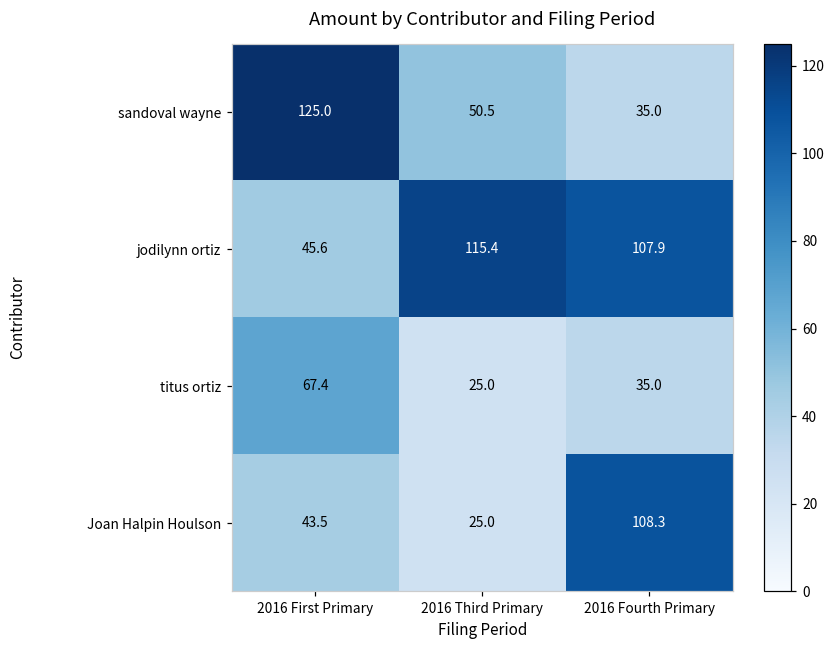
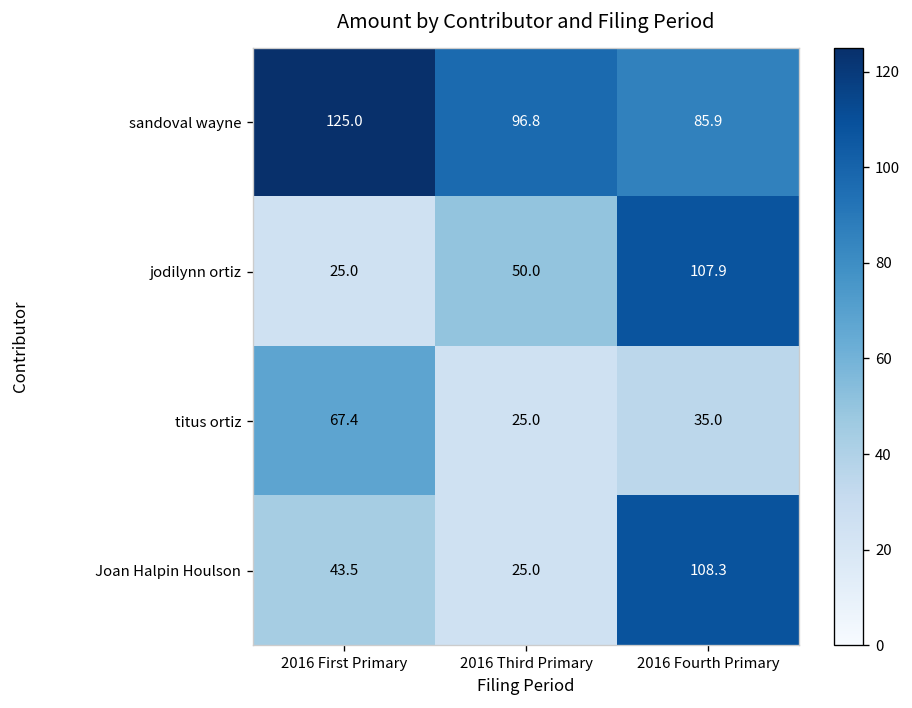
sandoval wayne, 2016 Third Primary: 50.5 -> 96.8
sandoval wayne, 2016 Fourth Primary: 35.0 -> 85.9
jodilynn ortiz, 2016 First Primary: 45.6 -> 25.0
jodilynn ortiz, 2016 Third Primary: 115.4 -> 50.0
